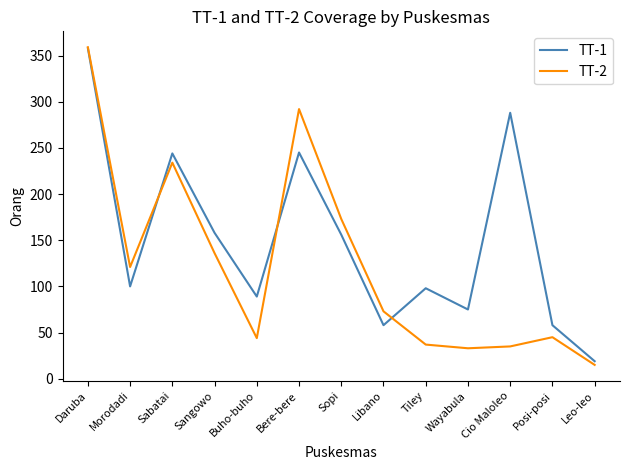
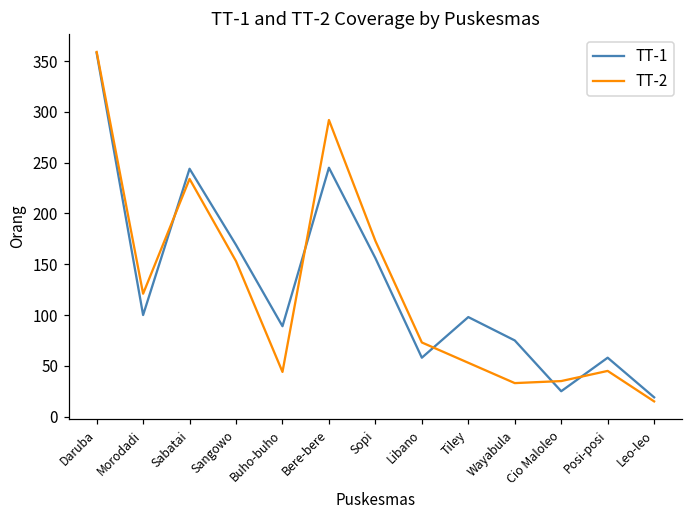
TT-1, Sangowo: 160 -> 170
TT-2, Sangowo: 140 -> 150
TT-2, Tiley: 40 -> 50
TT-1, Cio Maloleo: 290 -> 30
